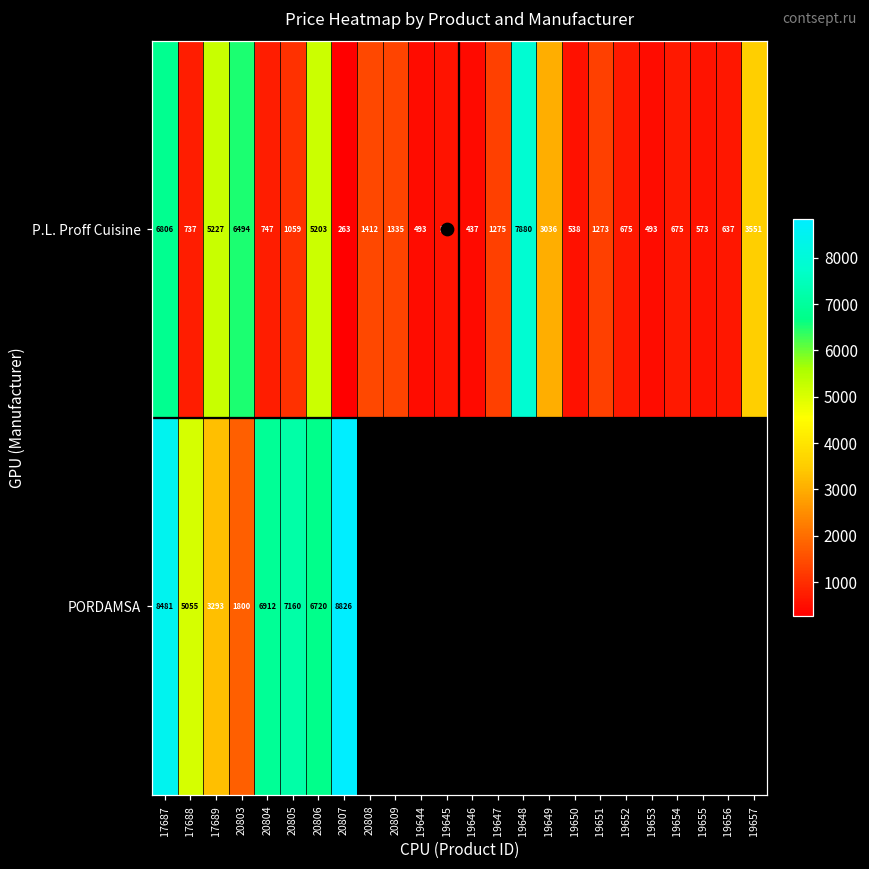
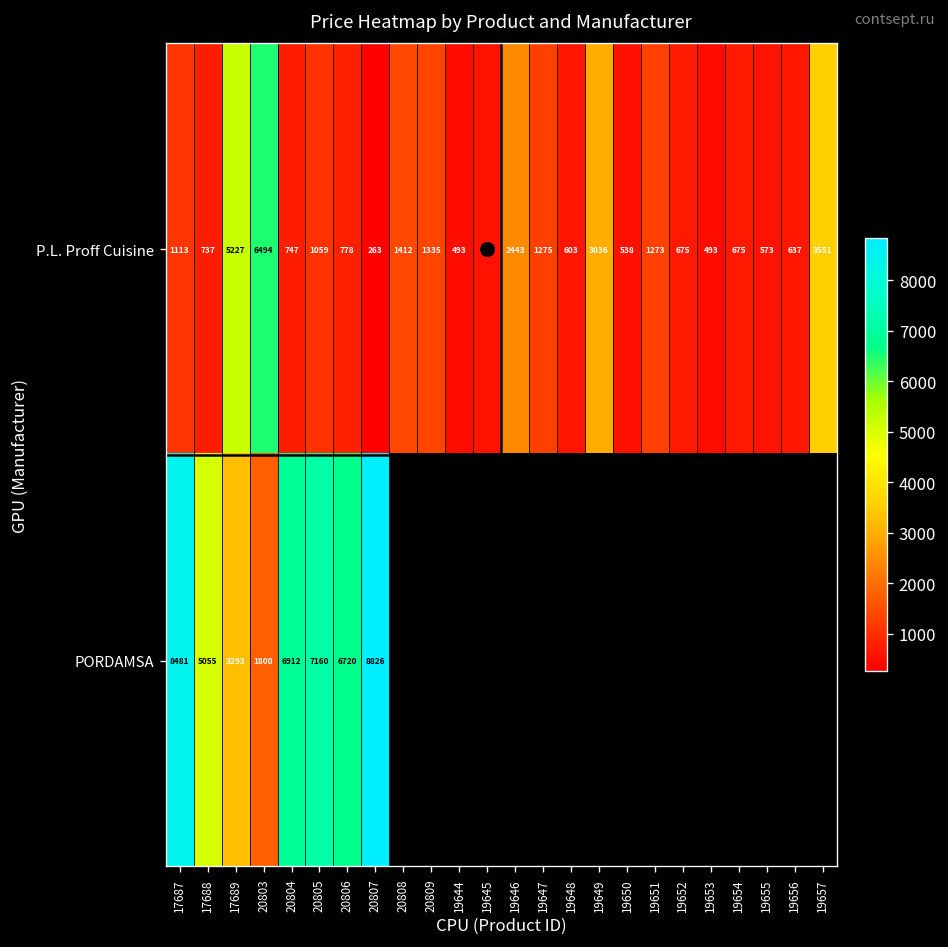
P.L. Proff Cuisine, 17687: 6806 -> 1113
P.L. Proff Cuisine, 20806: 5203 -> 778
P.L. Proff Cuisine, 19646: 437 -> 2443
P.L. Proff Cuisine, 19648: 7880 -> 603
